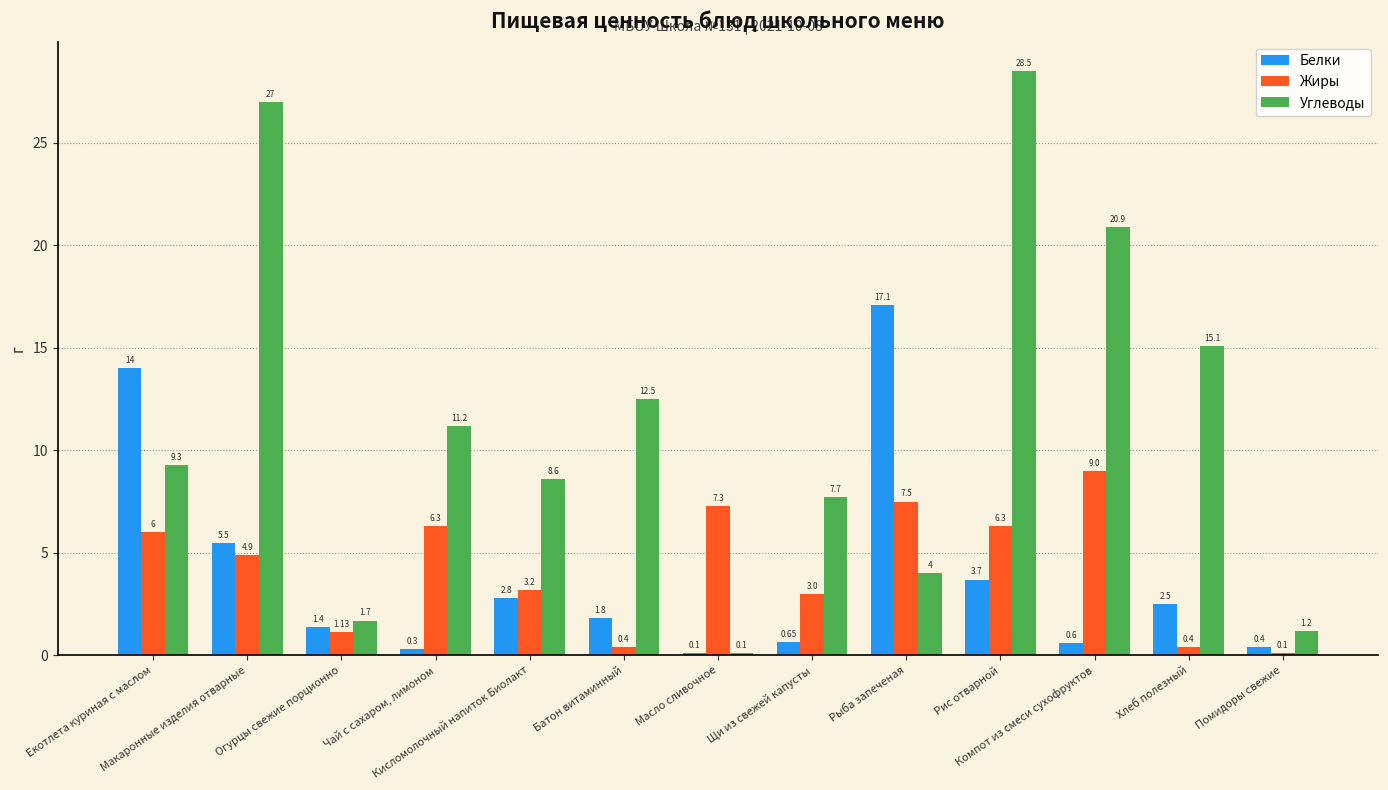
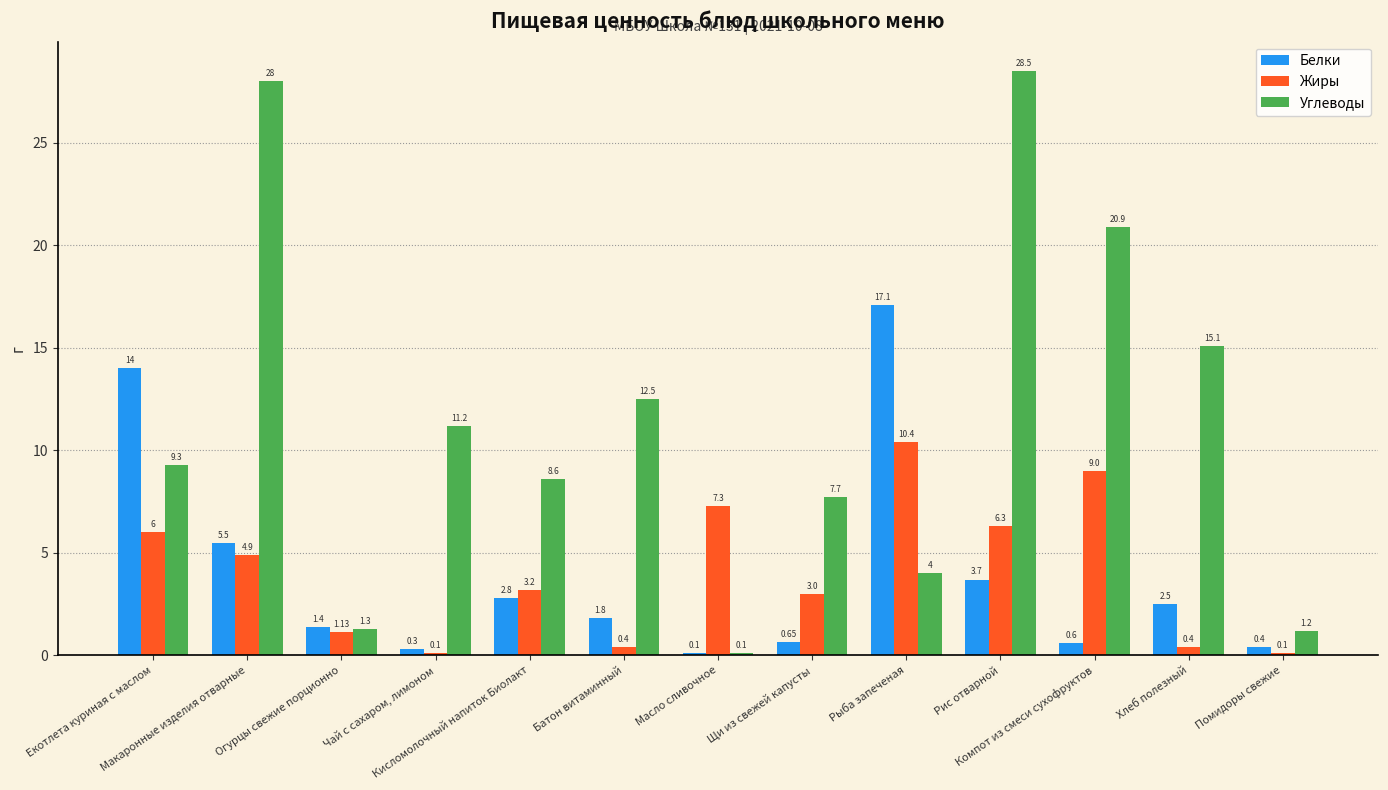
Углеводы, Макаронные изделия отварные: 27 -> 28
Углеводы, Огурцы свежие порционно: 1.7 -> 1.3
Жиры, Чай с сахаром, лимоном: 6.3 -> 0.1
Жиры, Рыба запеченая: 7.5 -> 10.4
